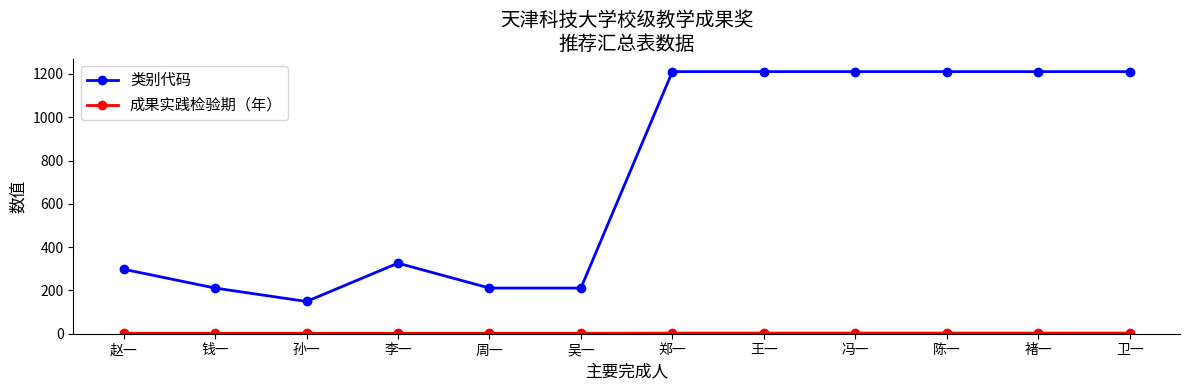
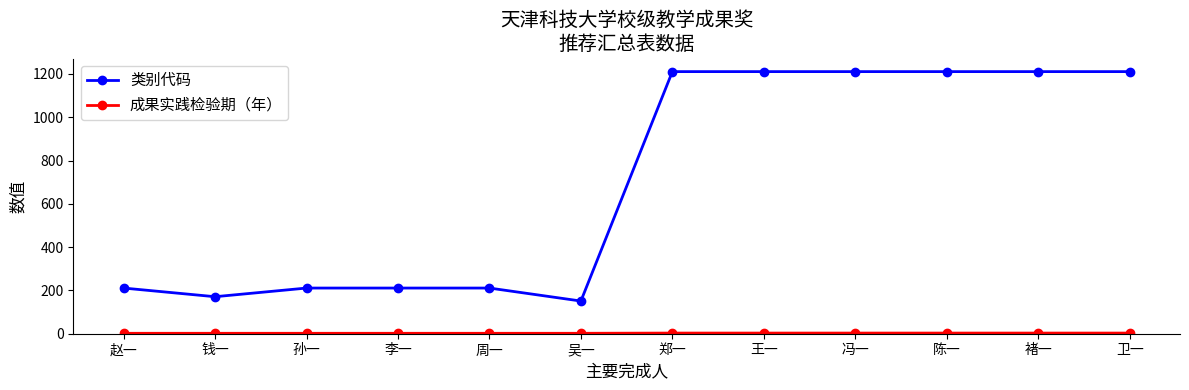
类别代码, 赵一: 300 -> 210
类别代码, 钱一: 210 -> 170
类别代码, 孙一: 150 -> 210
类别代码, 李一: 330 -> 210
类别代码, 吴一: 210 -> 150
